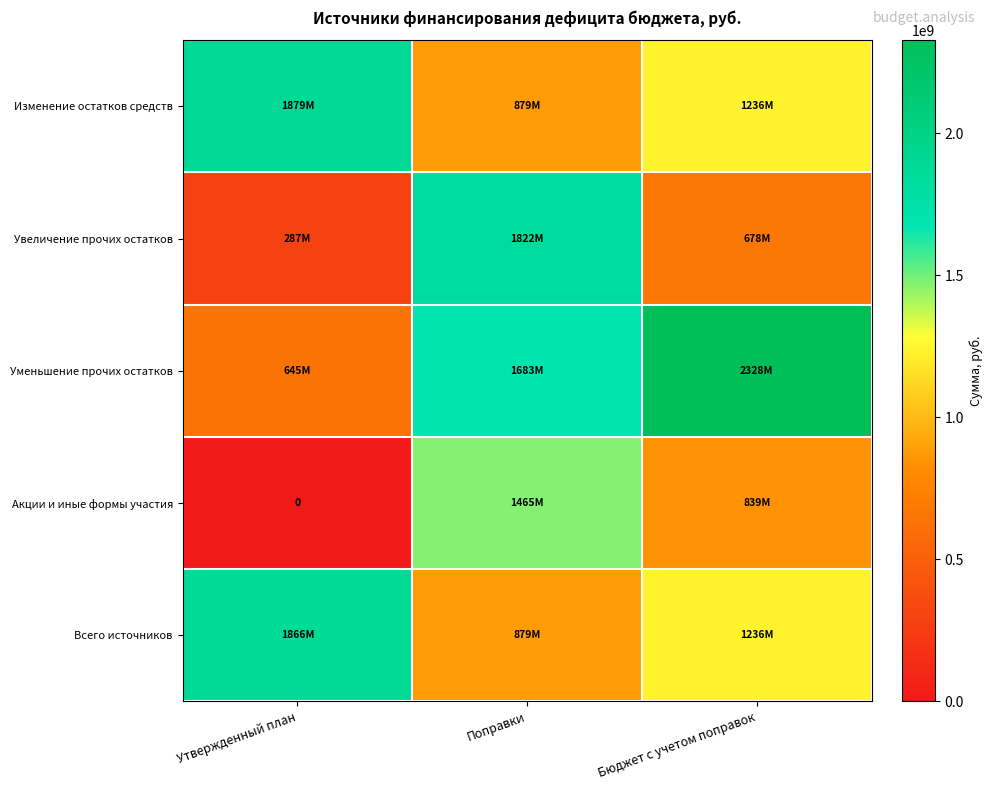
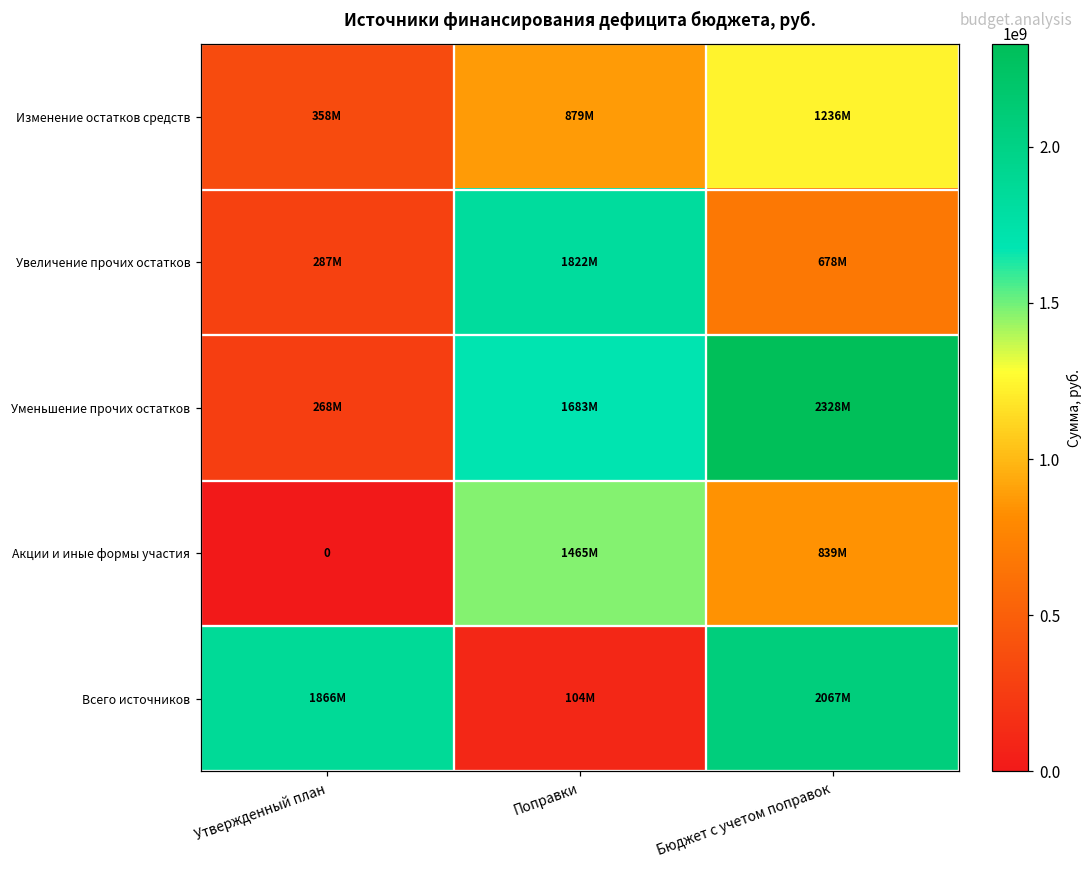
Изменение остатков средств, Утвержденный план: 1879M -> 358M
Уменьшение прочих остатков, Утвержденный план: 645M -> 268M
Всего источников, Поправки: 879M -> 104M
Всего источников, Бюджет с учетом поправок: 1236M -> 2067M
